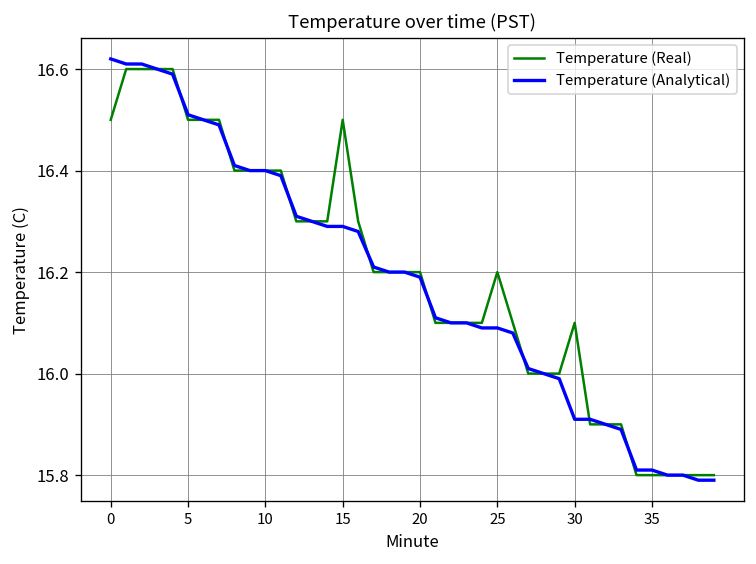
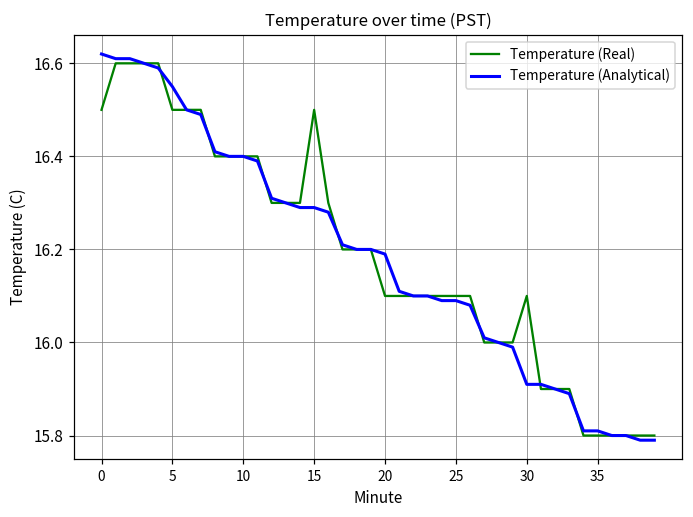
Temperature (Analytical), 5: 16.51 -> 16.55
Temperature (Real), 20: 16.2 -> 16.1
Temperature (Real), 25: 16.2 -> 16.1
